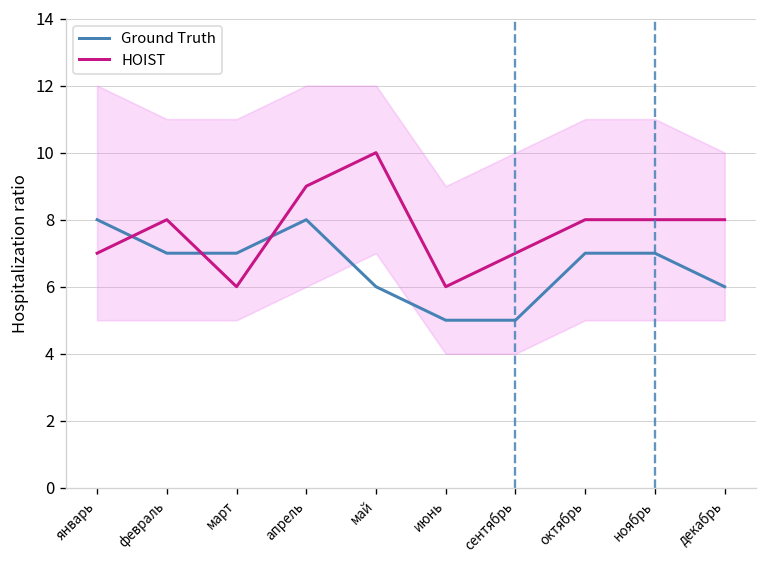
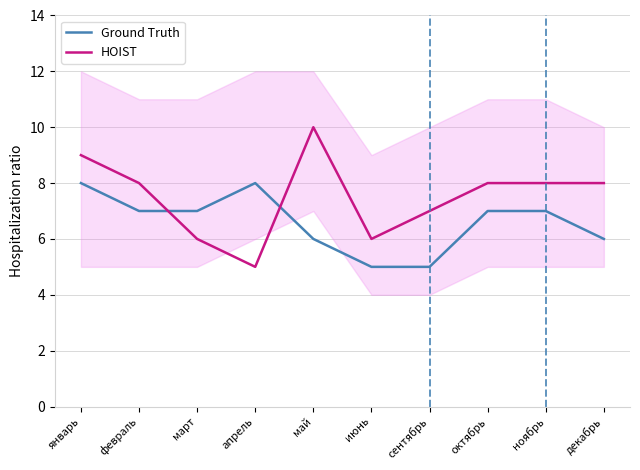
HOIST, январь: 7 -> 9
HOIST, апрель: 9 -> 5
